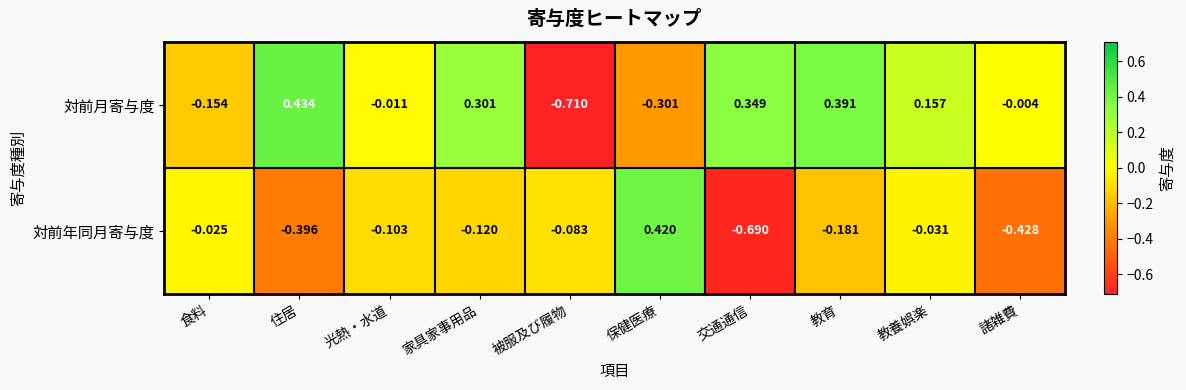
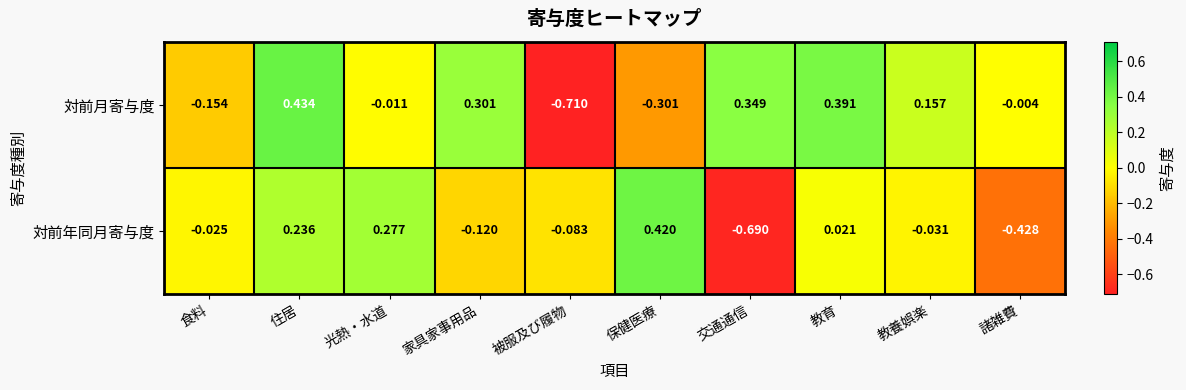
対前年同月寄与度, 住居: -0.396 -> 0.236
対前年同月寄与度, 光熱・水道: -0.103 -> 0.277
対前年同月寄与度, 教育: -0.181 -> 0.021
